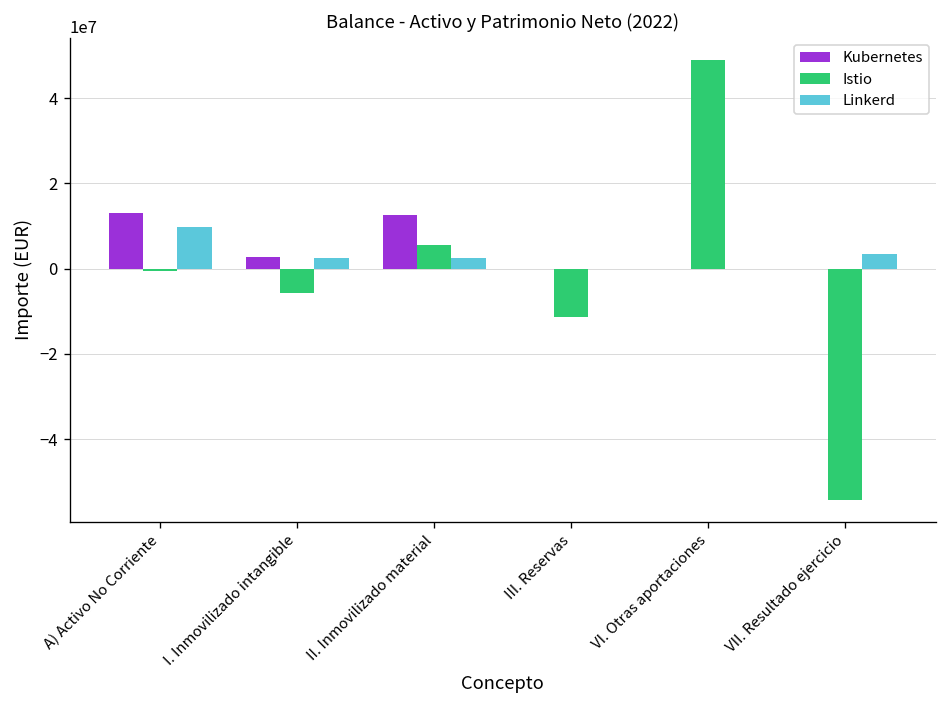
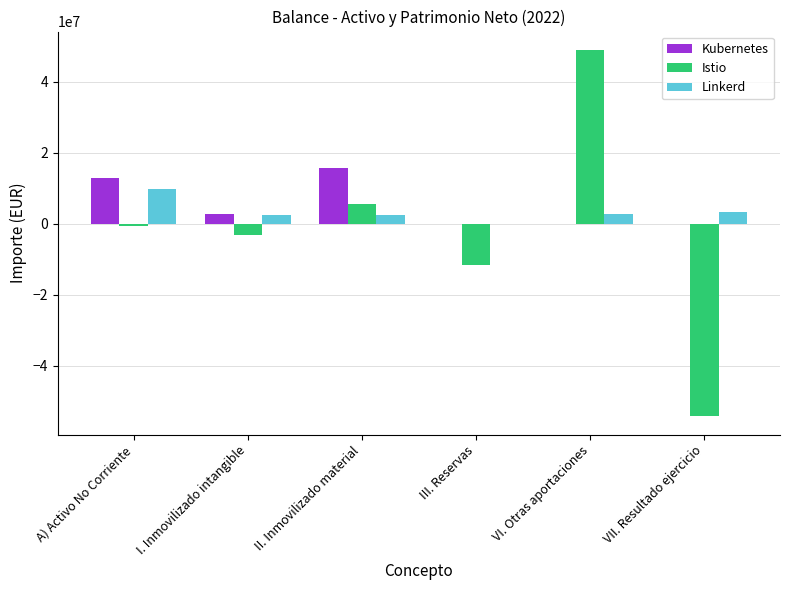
Istio, I. Inmovilizado intangible: -6000000 -> -3000000
Kubernetes, II. Inmovilizado material: 13000000 -> 16000000
Linkerd, VI. Otras aportaciones: 0 -> 3000000
